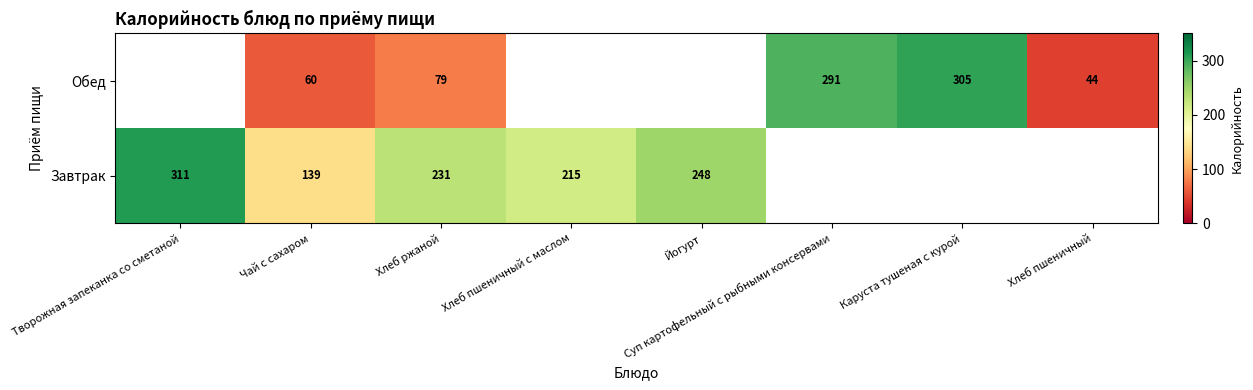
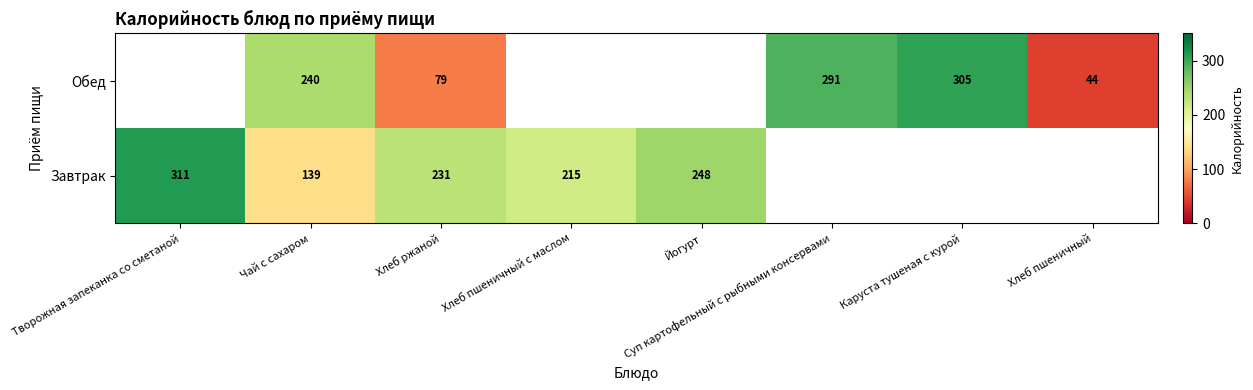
Обед, Чай с сахаром: 60 -> 240
